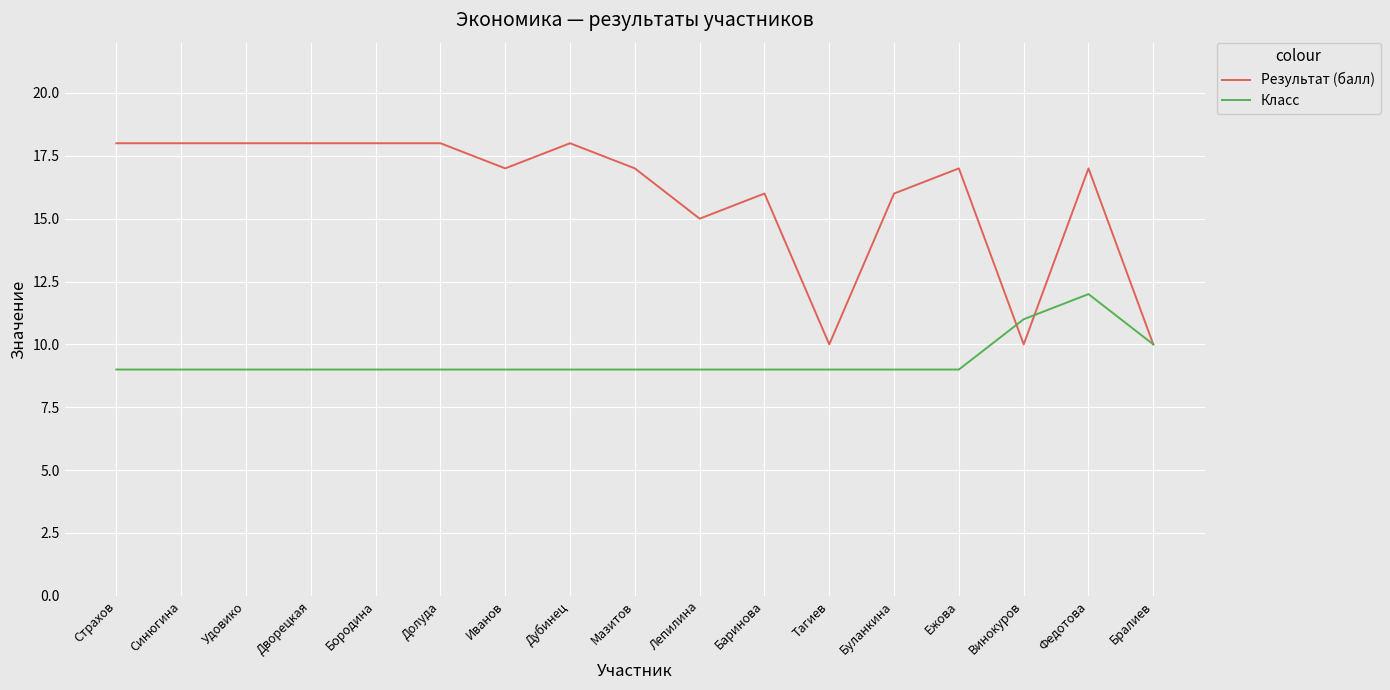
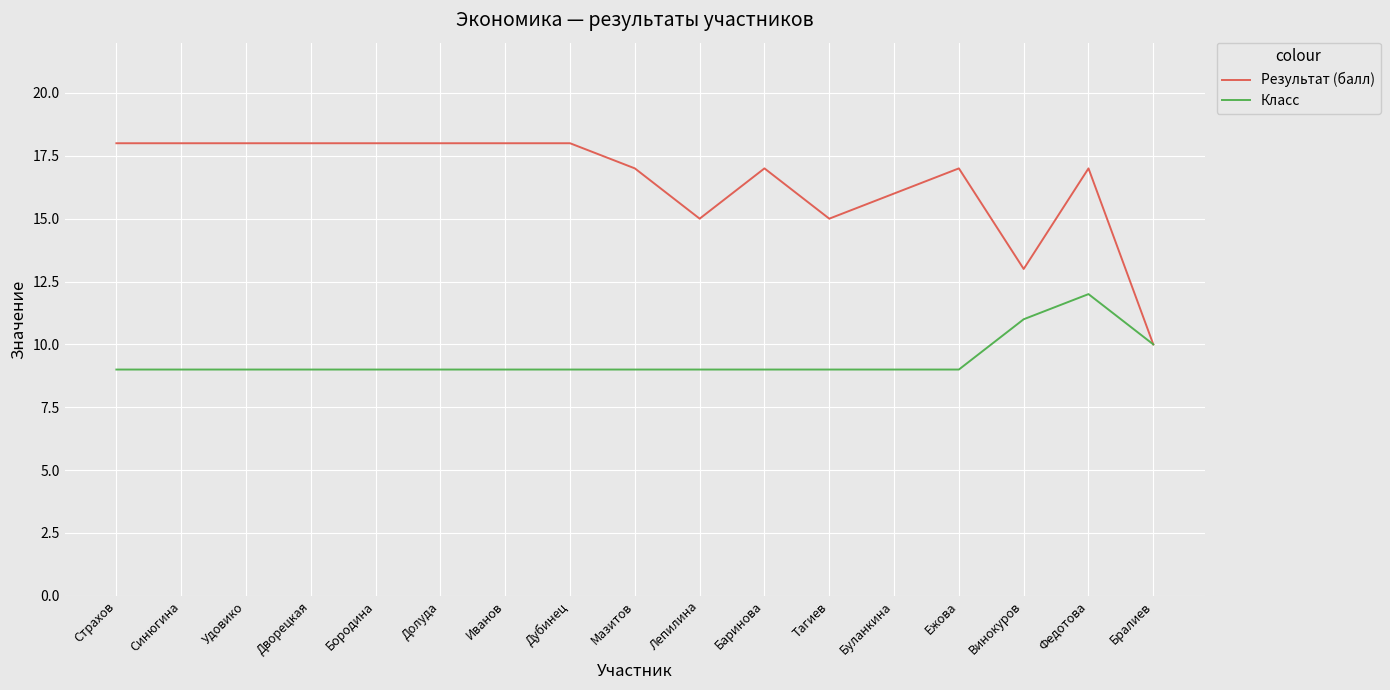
Результат (балл), Иванов: 17 -> 18
Результат (балл), Баринова: 16 -> 17
Результат (балл), Тагиев: 10 -> 15
Результат (балл), Винокуров: 10 -> 13
